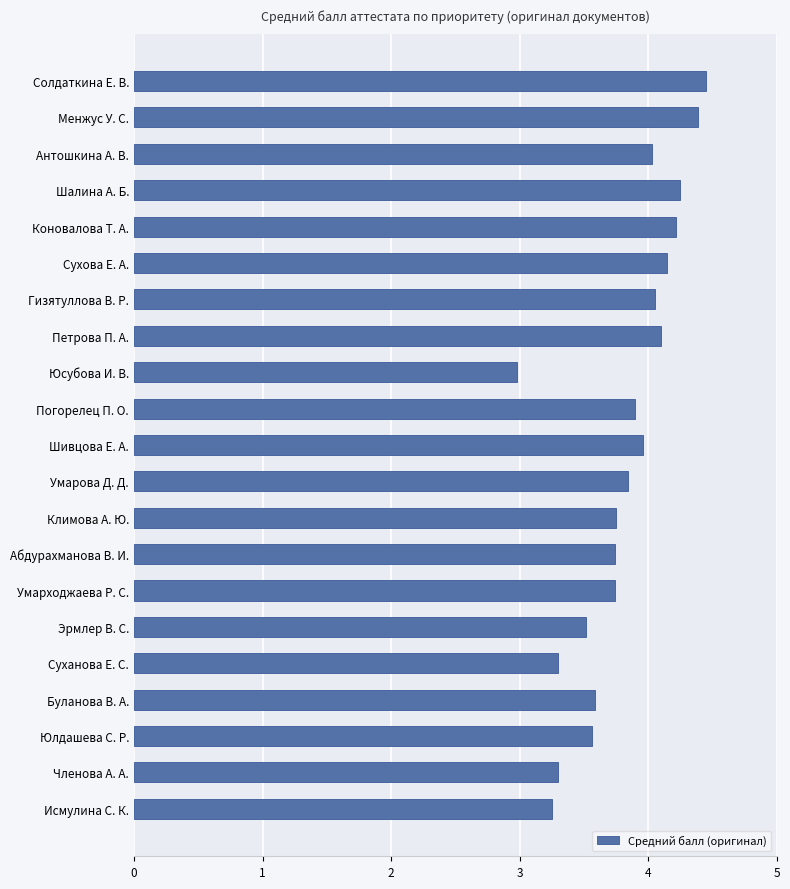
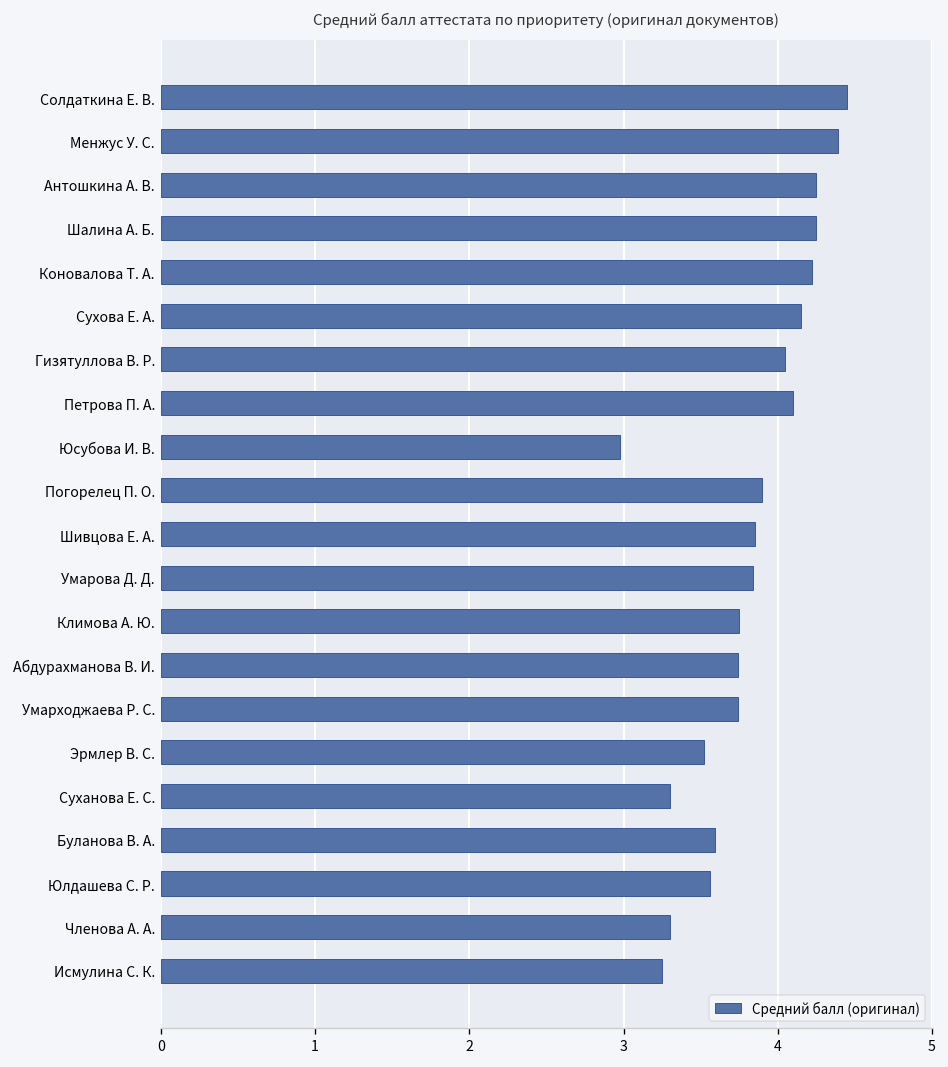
Антошкина А. В.: 4.03 -> 4.25
Шивцова Е. А.: 3.96 -> 3.85
